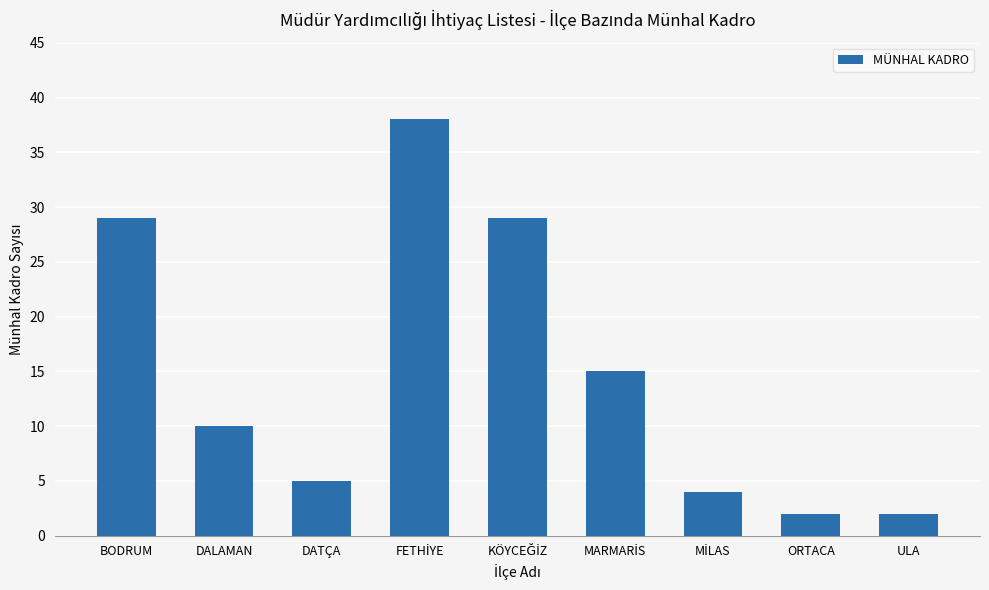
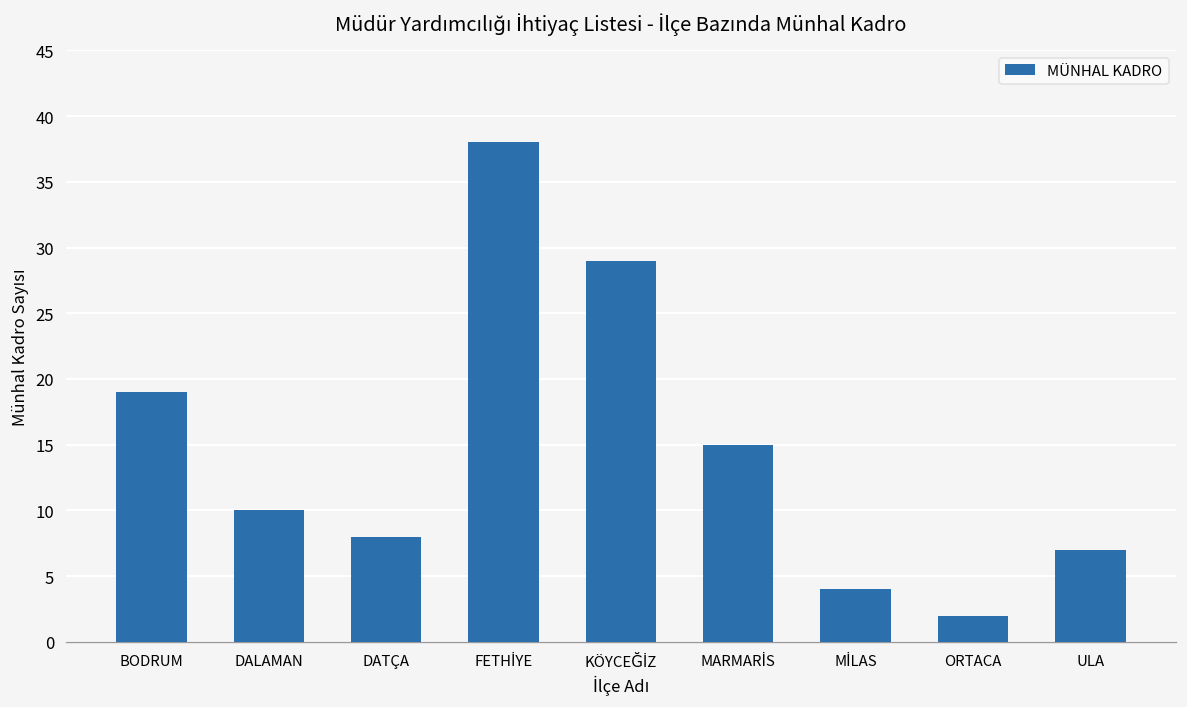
BODRUM: 29 -> 19
DATÇA: 5 -> 8
ULA: 2 -> 7
